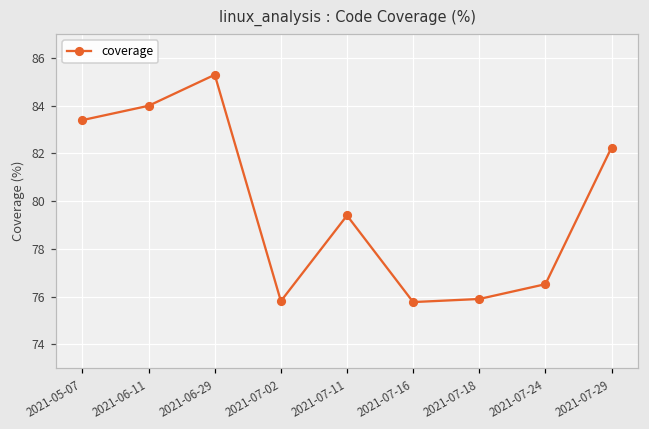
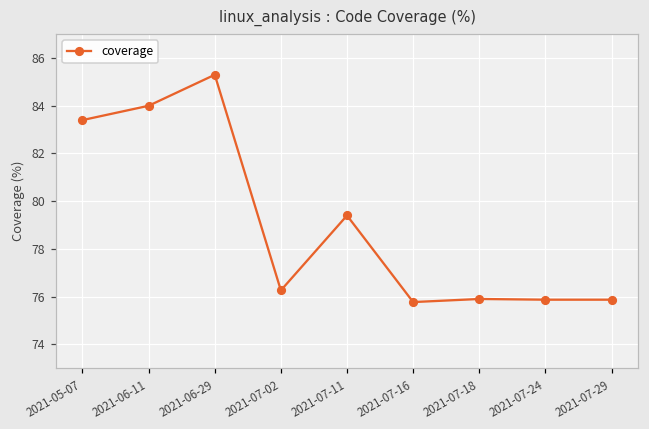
2021-07-02: 75.8 -> 76.3
2021-07-24: 76.5 -> 75.9
2021-07-29: 82.3 -> 75.9
